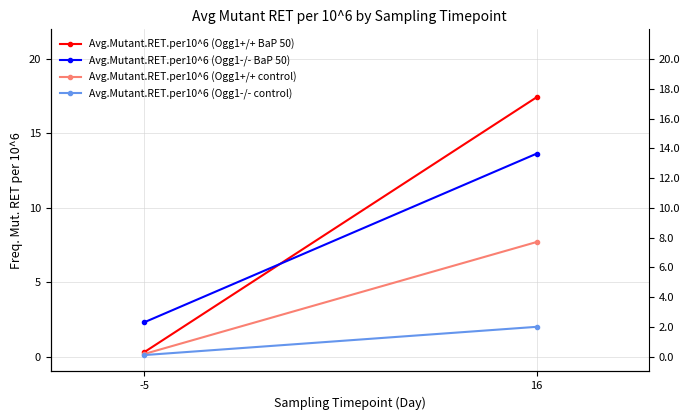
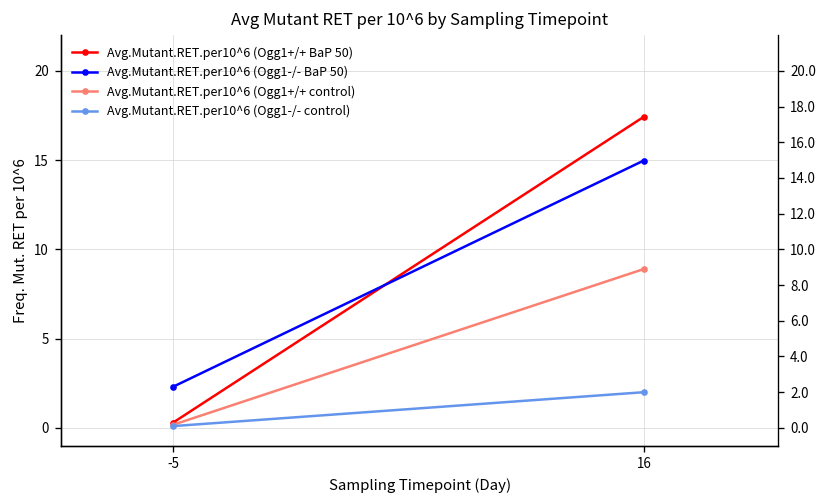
Avg.Mutant.RET.per10^6 (Ogg1-/- BaP 50), 16: 13.6 -> 15.0
Avg.Mutant.RET.per10^6 (Ogg1+/+ control), 16: 7.7 -> 8.9
